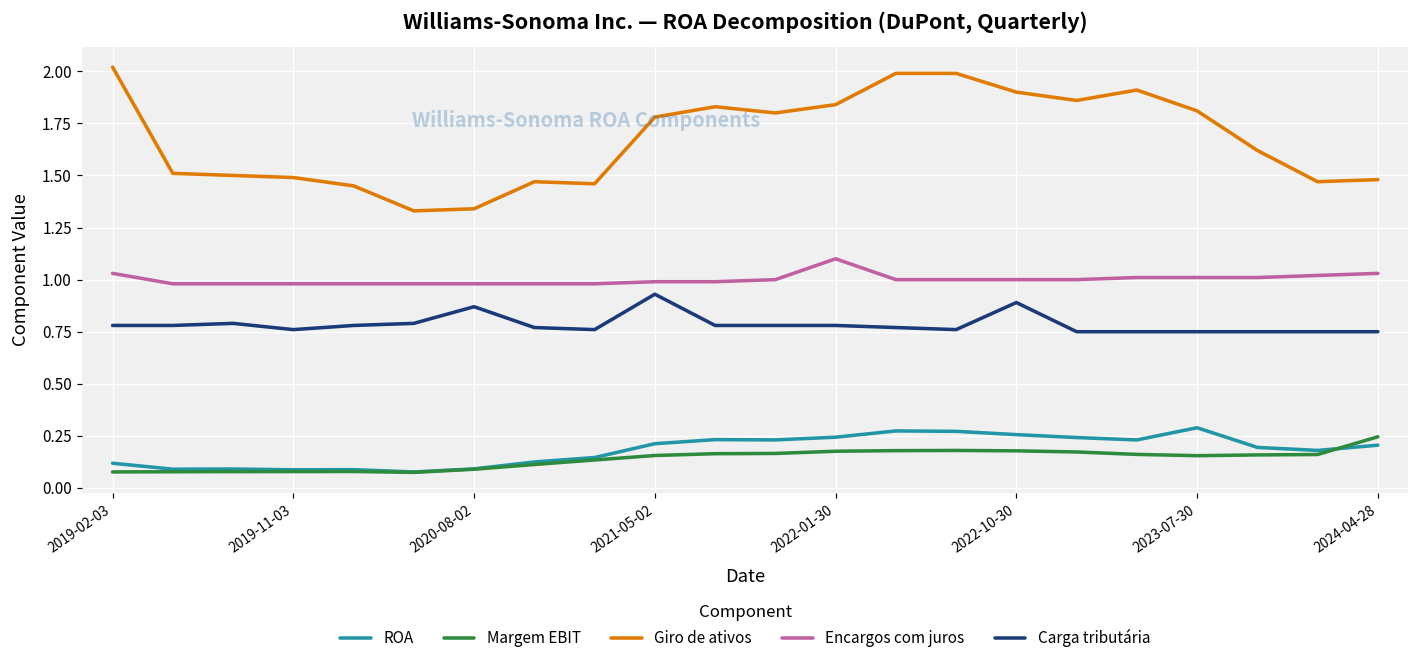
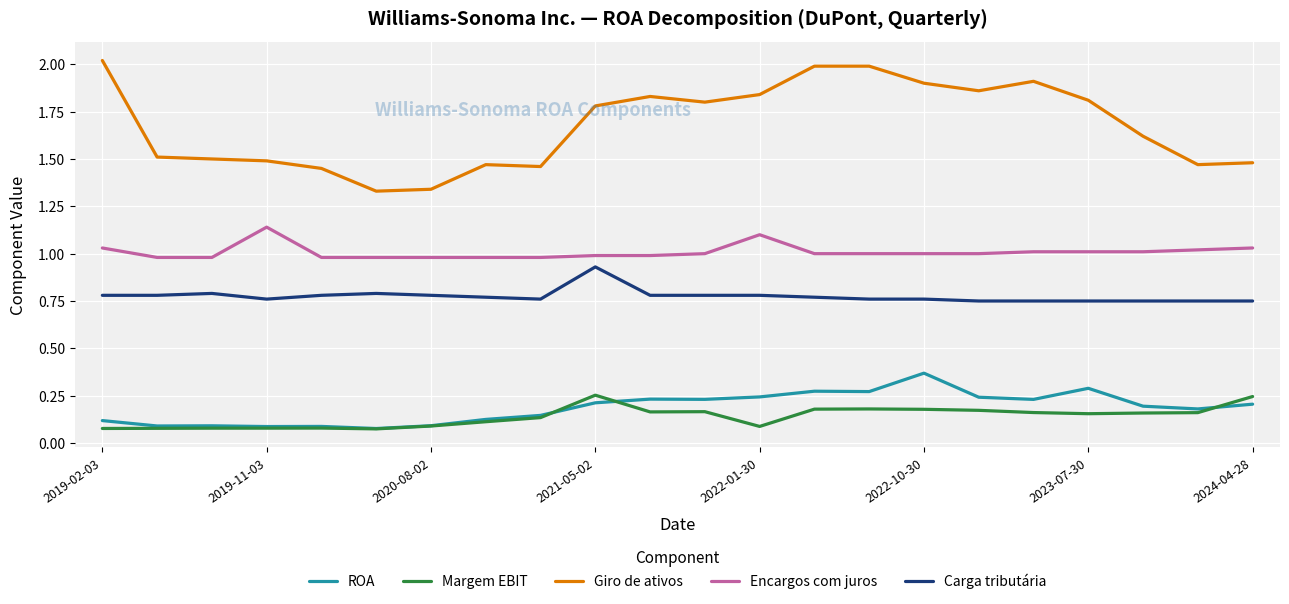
Encargos com juros, 2019-11-03: 0.98 -> 1.14
Carga tributária, 2020-08-02: 0.87 -> 0.78
Margem EBIT, 2021-05-02: 0.16 -> 0.25
Margem EBIT, 2022-01-30: 0.18 -> 0.09
ROA, 2022-10-30: 0.26 -> 0.37
Carga tributária, 2022-10-30: 0.89 -> 0.76
